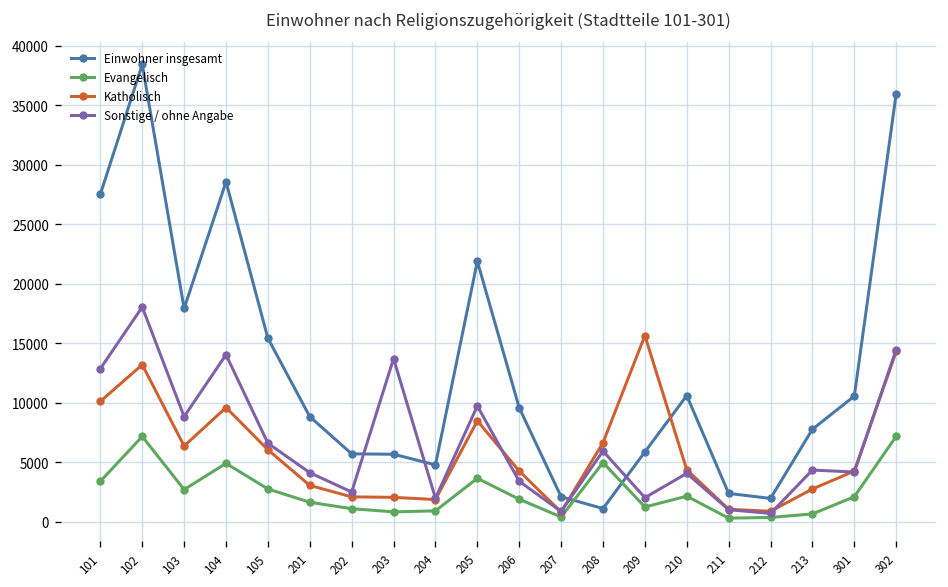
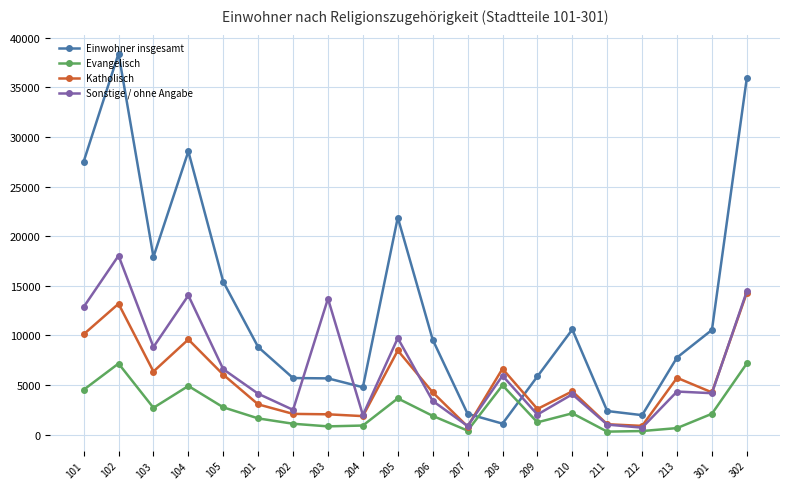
Evangelisch, 101: 3000 -> 5000
Katholisch, 209: 16000 -> 3000
Katholisch, 213: 3000 -> 6000
